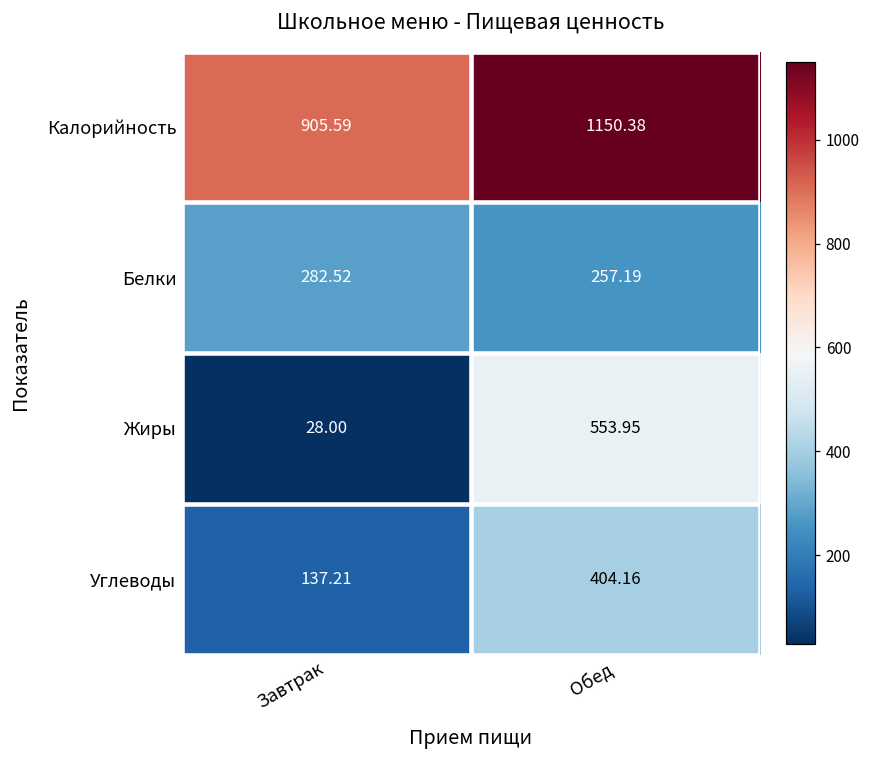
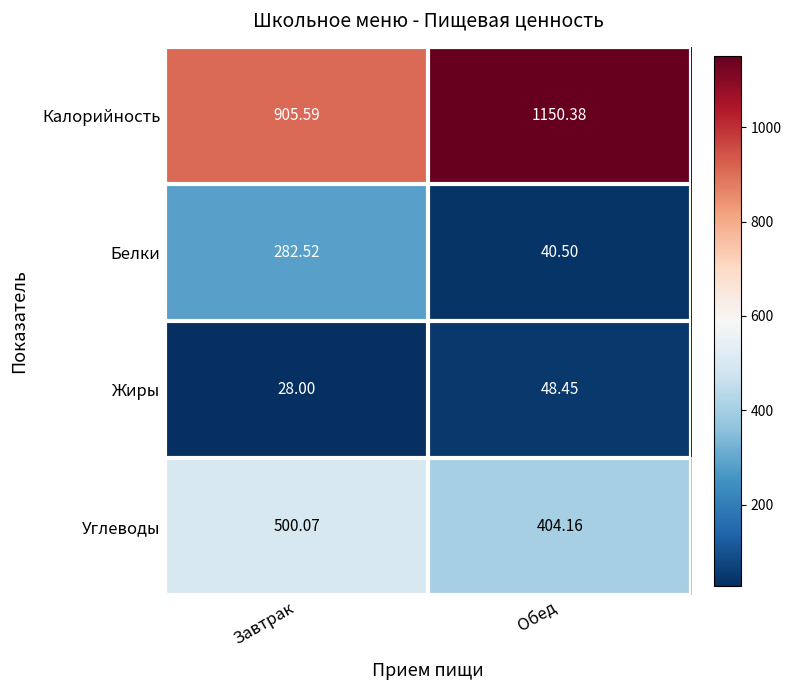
Белки, Обед: 257.19 -> 40.50
Жиры, Обед: 553.95 -> 48.45
Углеводы, Завтрак: 137.21 -> 500.07
